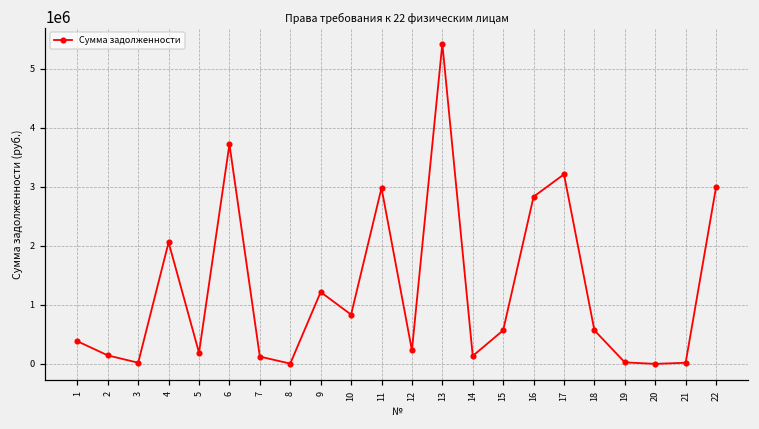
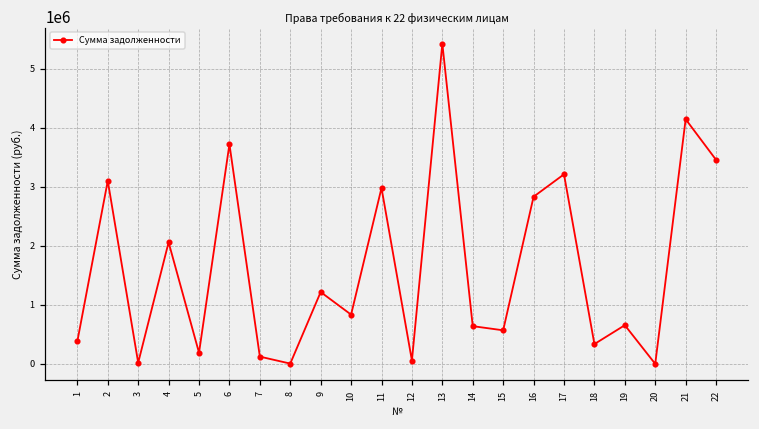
2: 100000 -> 3100000
12: 200000 -> 100000
14: 100000 -> 600000
18: 600000 -> 300000
19: 0 -> 700000
21: 0 -> 4100000
22: 3000000 -> 3500000
